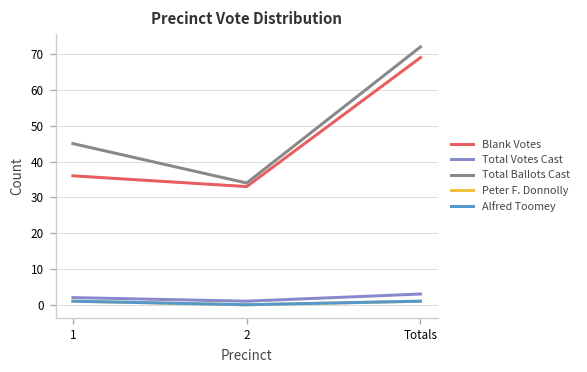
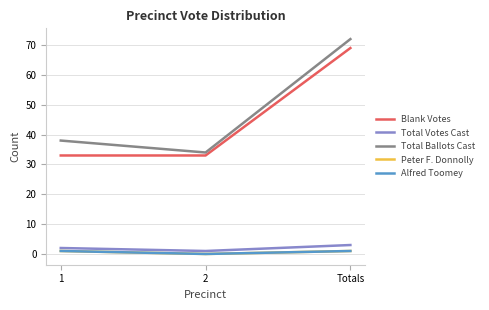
Blank Votes, 1: 36 -> 33
Total Ballots Cast, 1: 45 -> 38
